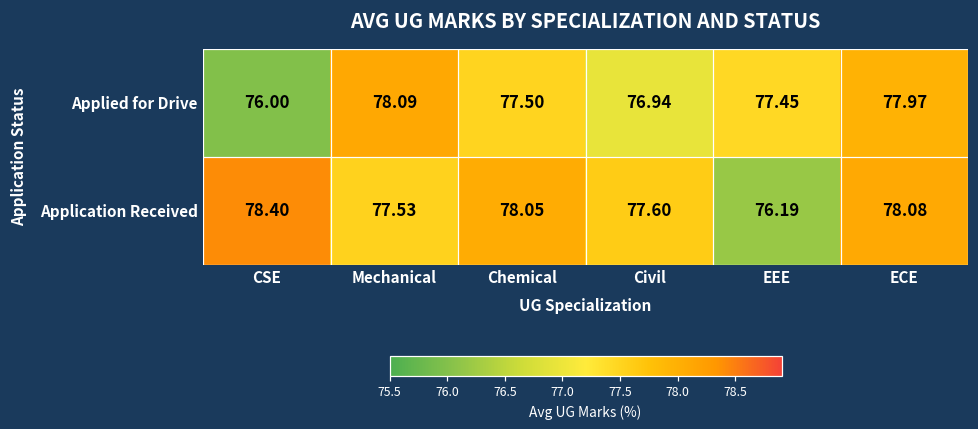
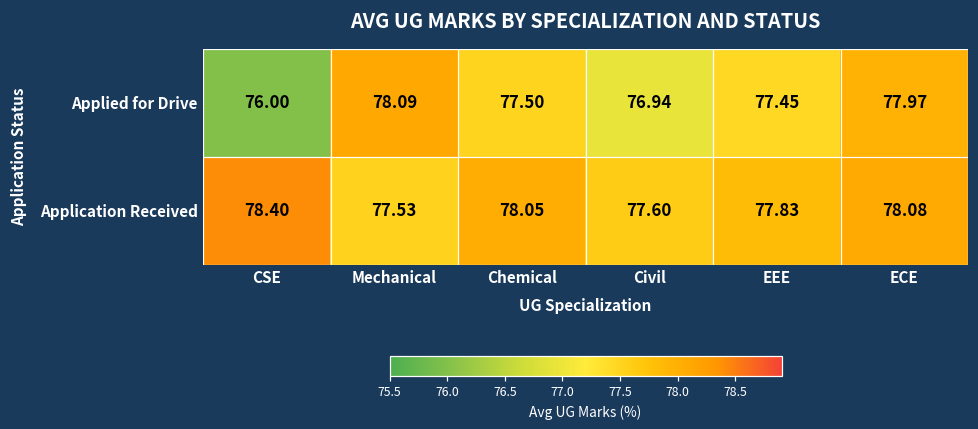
Application Received, EEE: 76.19 -> 77.83
